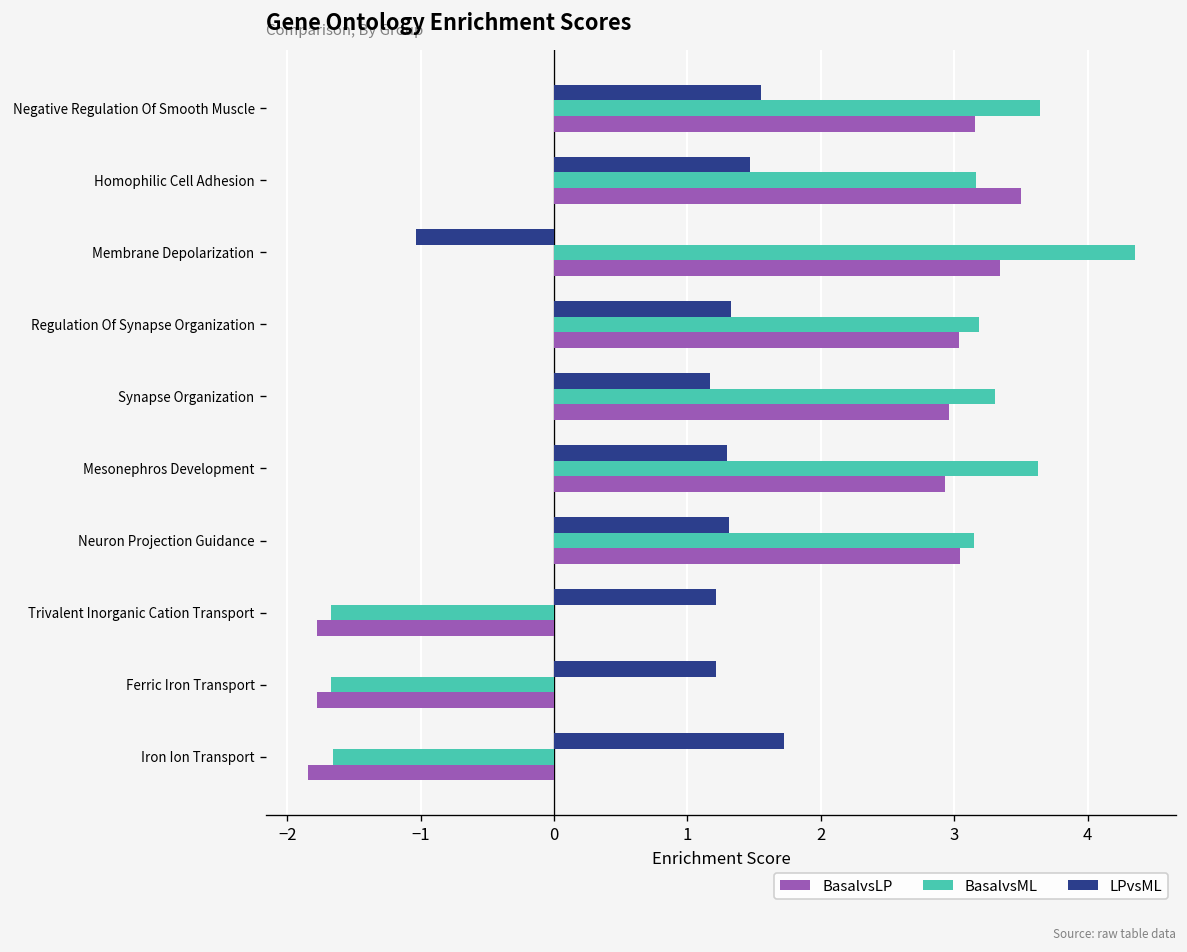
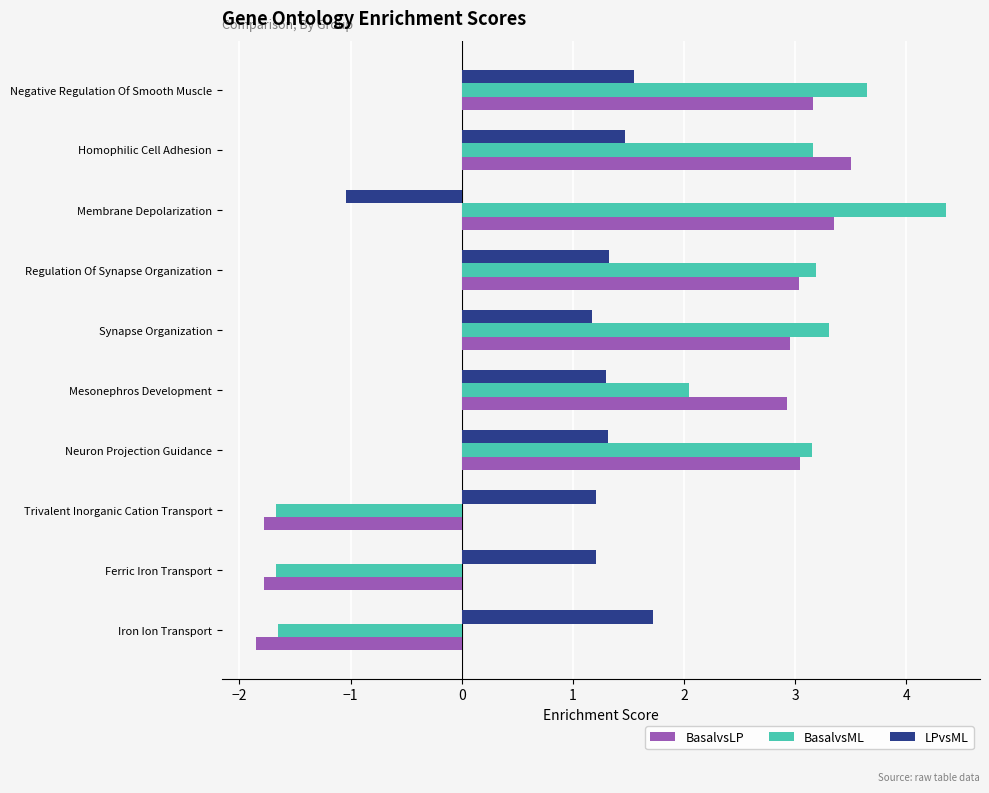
BasalvsML, Mesonephros Development: 3.63 -> 2.04
